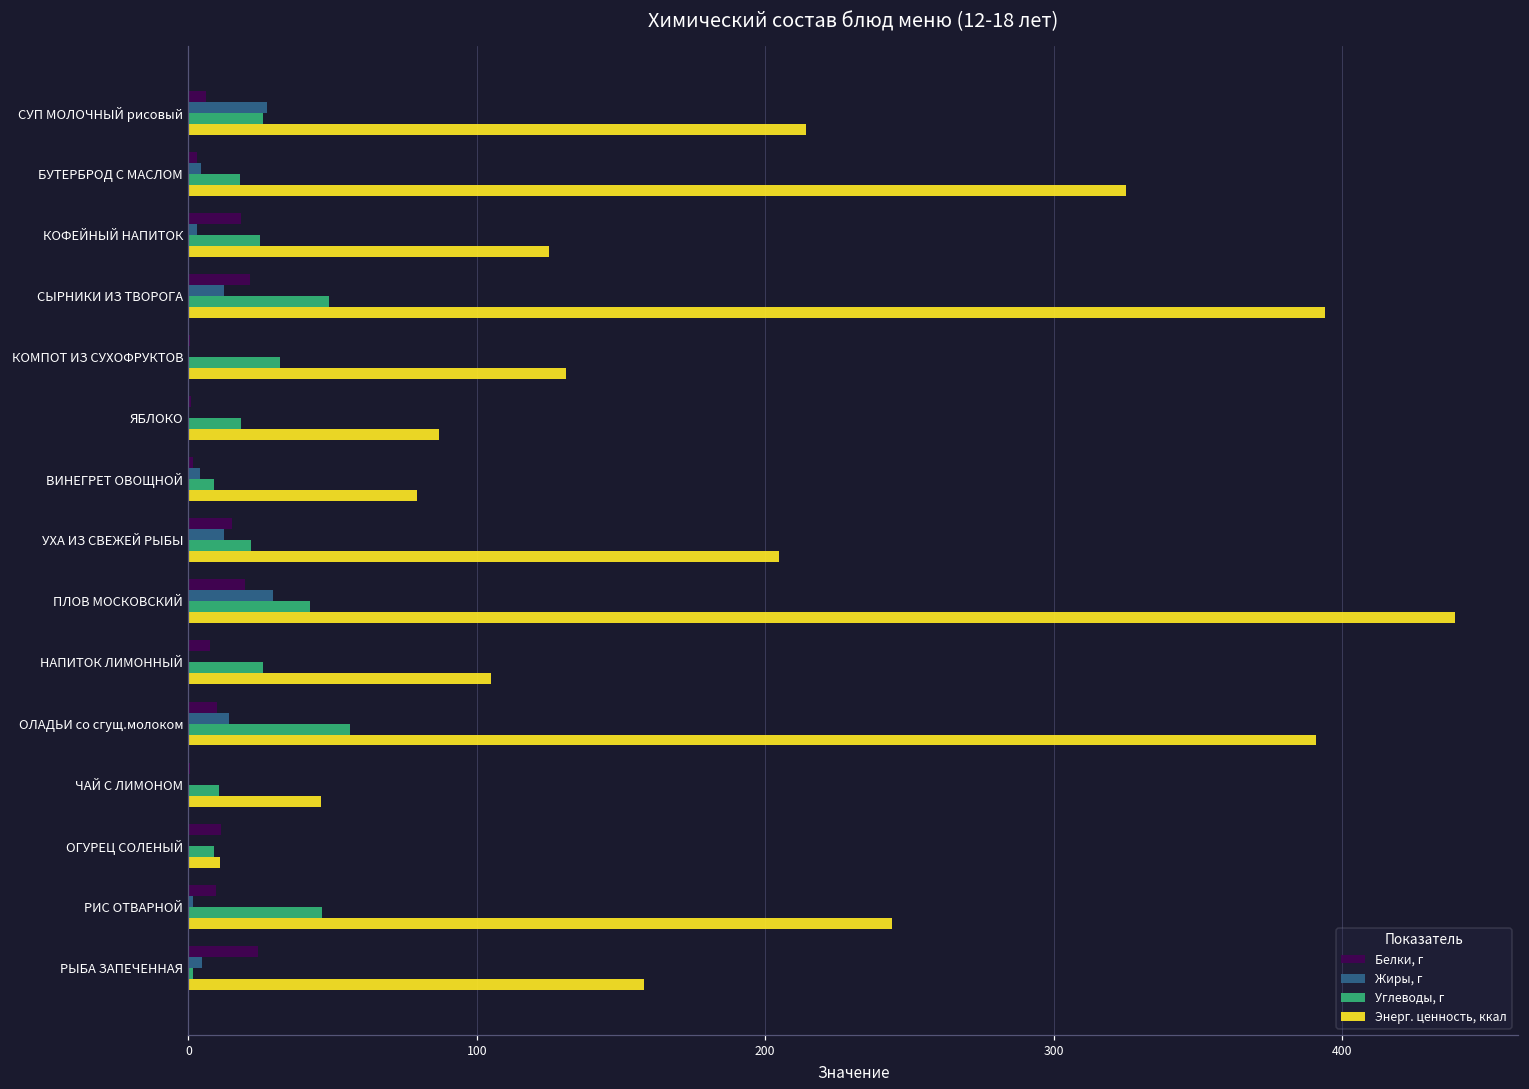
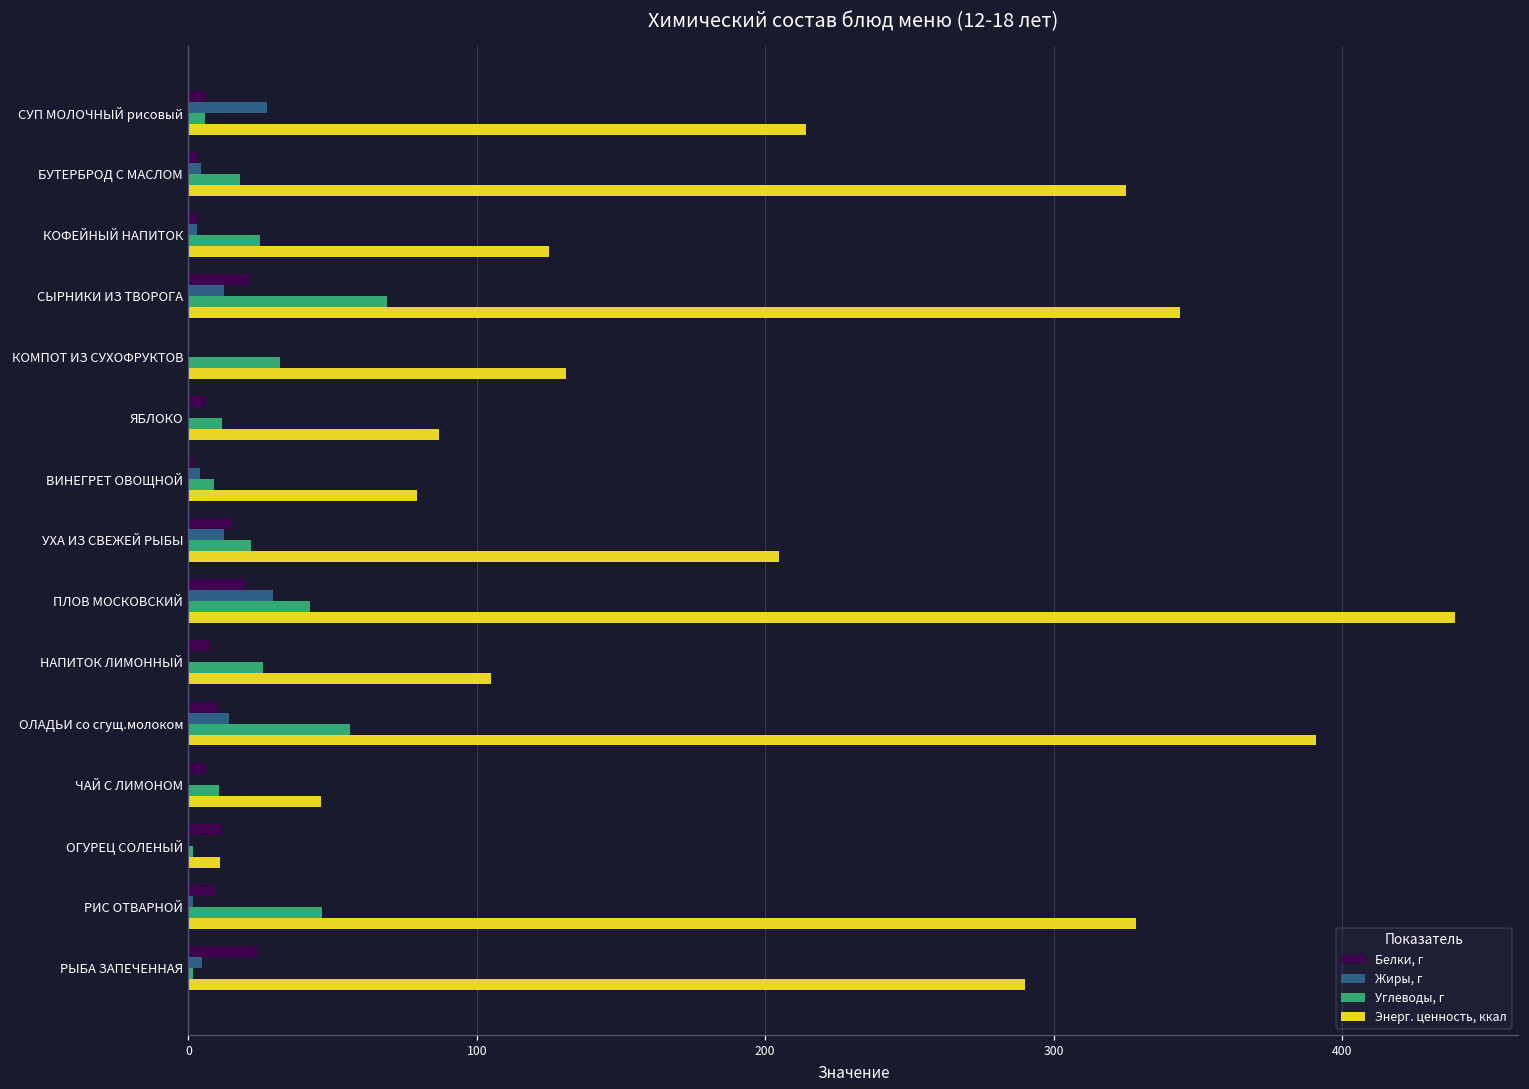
Углеводы, г, СУП МОЛОЧНЫЙ рисовый: 26 -> 6
Белки, г, КОФЕЙНЫЙ НАПИТОК: 18 -> 3
Углеводы, г, СЫРНИКИ ИЗ ТВОРОГА: 49 -> 69
Энерг. ценность, ккал, СЫРНИКИ ИЗ ТВОРОГА: 394 -> 344
Белки, г, ЯБЛОКО: 1 -> 6
Углеводы, г, ЯБЛОКО: 18 -> 12
Белки, г, ЧАЙ С ЛИМОНОМ: 1 -> 6
Углеводы, г, ОГУРЕЦ СОЛЕНЫЙ: 9 -> 1
Энерг. ценность, ккал, РИС ОТВАРНОЙ: 244 -> 329
Энерг. ценность, ккал, РЫБА ЗАПЕЧЕННАЯ: 158 -> 290
